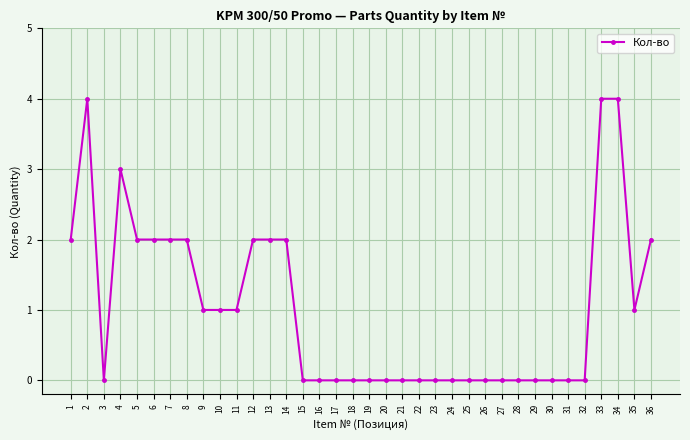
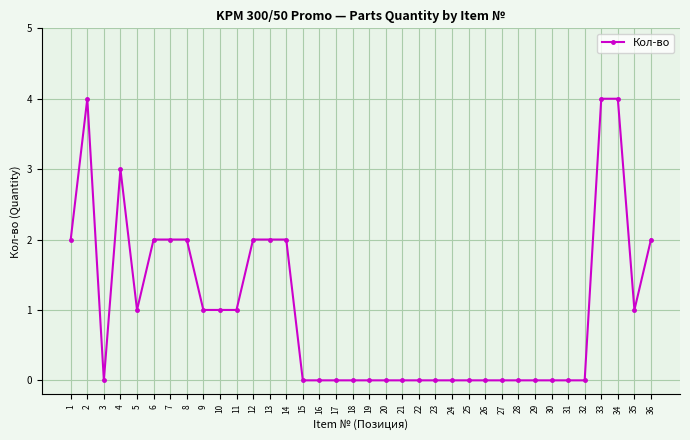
5: 2 -> 1
